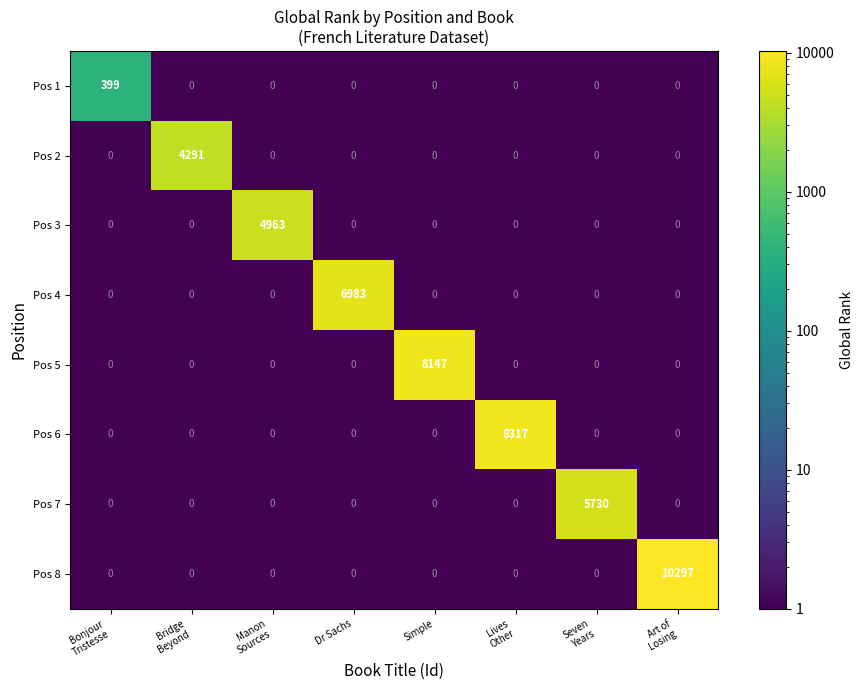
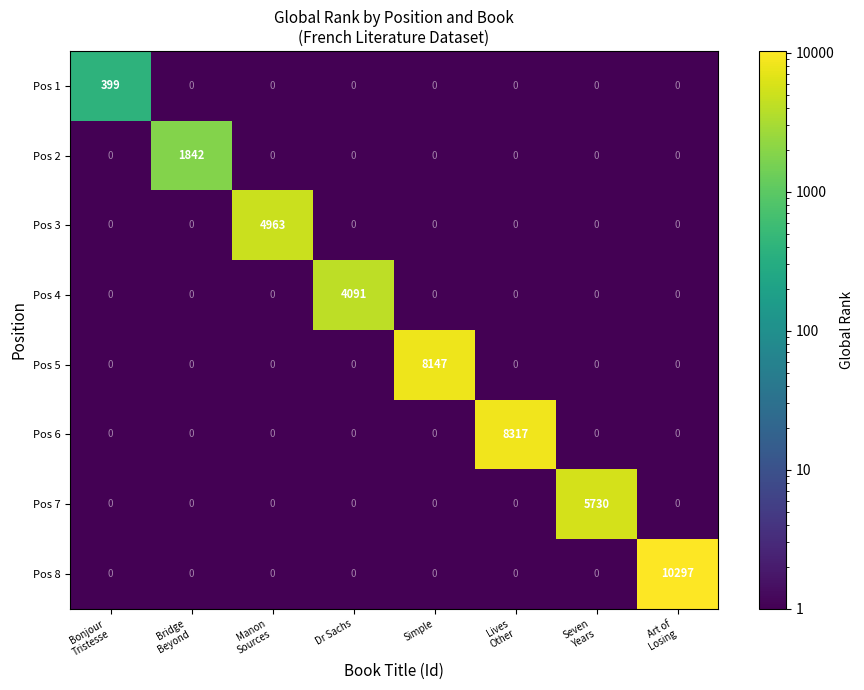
Pos 2, Bridge Beyond: 4291 -> 1842
Pos 4, Dr Sachs: 6983 -> 4091
